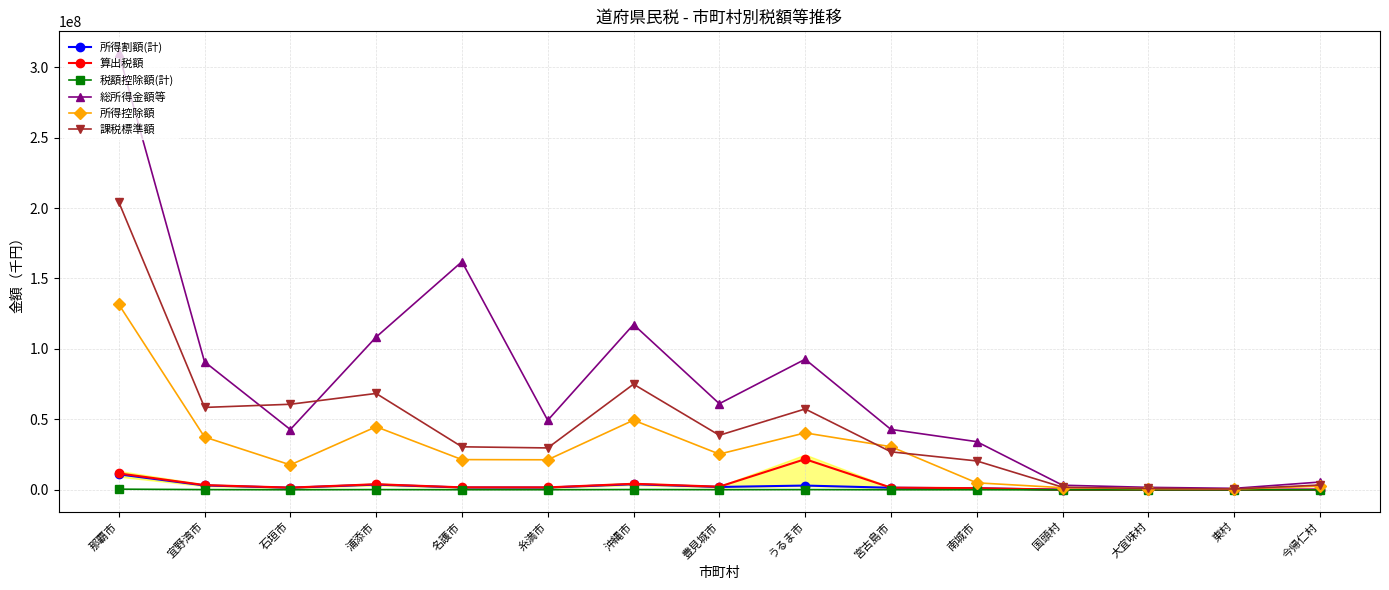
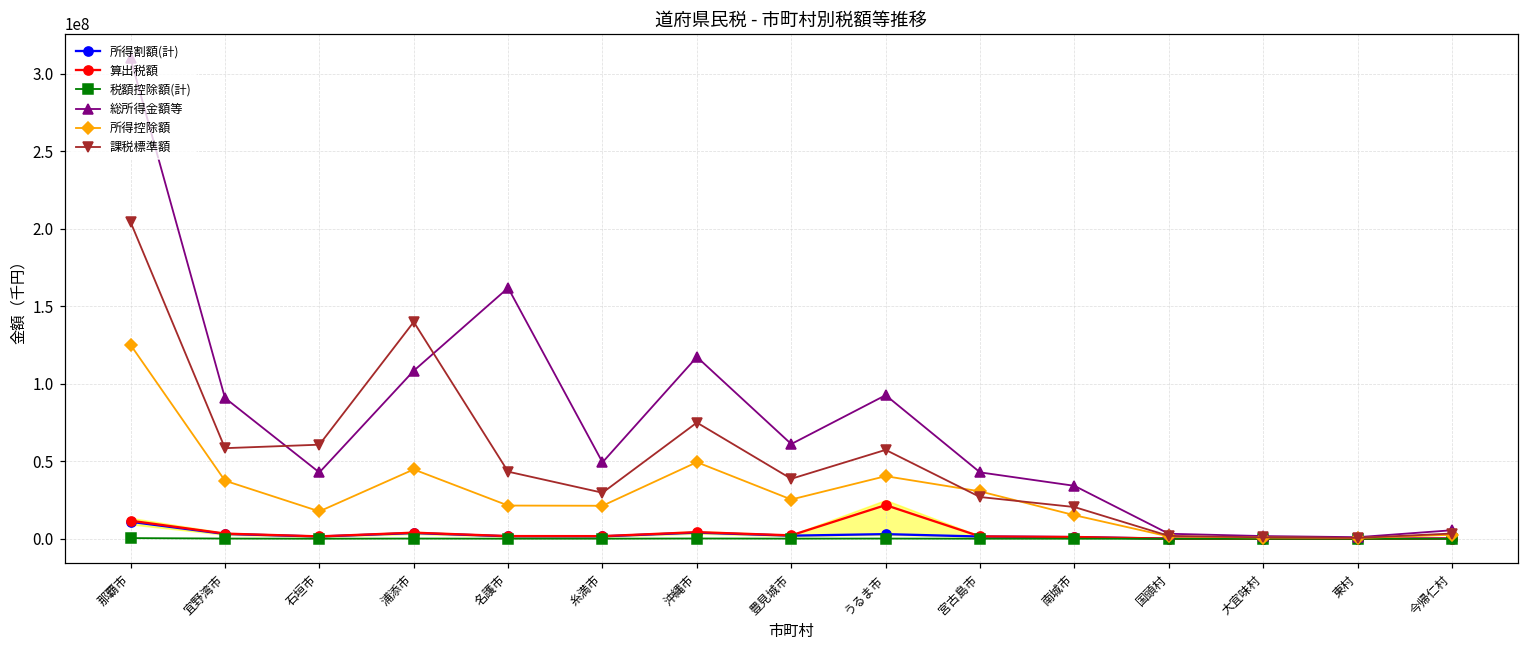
所得控除額, 那覇市: 132000000 -> 125000000
課税標準額, 浦添市: 68000000 -> 140000000
課税標準額, 名護市: 31000000 -> 43000000
所得控除額, 南城市: 5000000 -> 15000000
